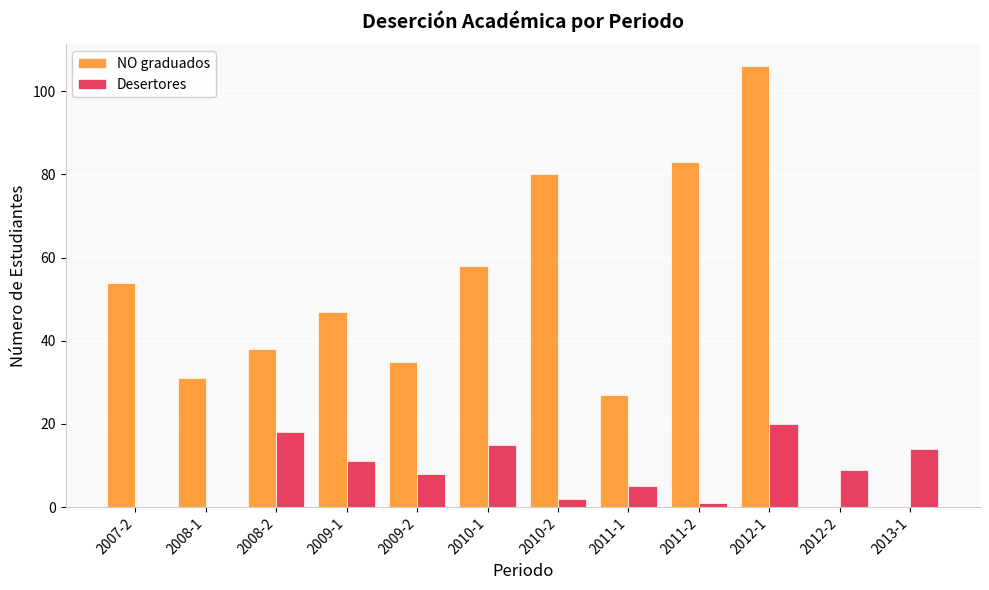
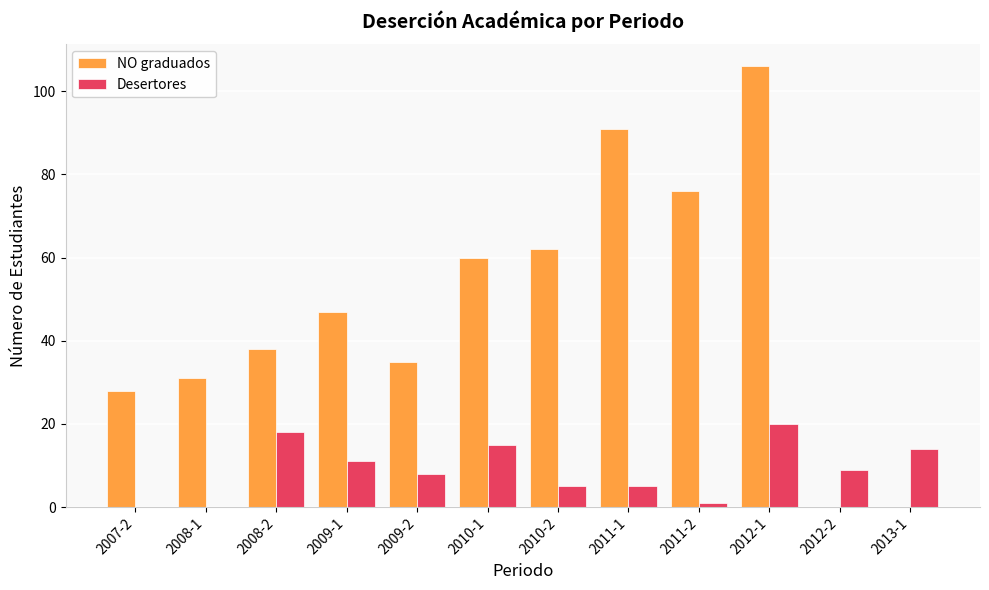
NO graduados, 2007-2: 54 -> 28
NO graduados, 2010-1: 58 -> 60
NO graduados, 2010-2: 80 -> 62
Desertores, 2010-2: 2 -> 5
NO graduados, 2011-1: 27 -> 91
NO graduados, 2011-2: 83 -> 76
